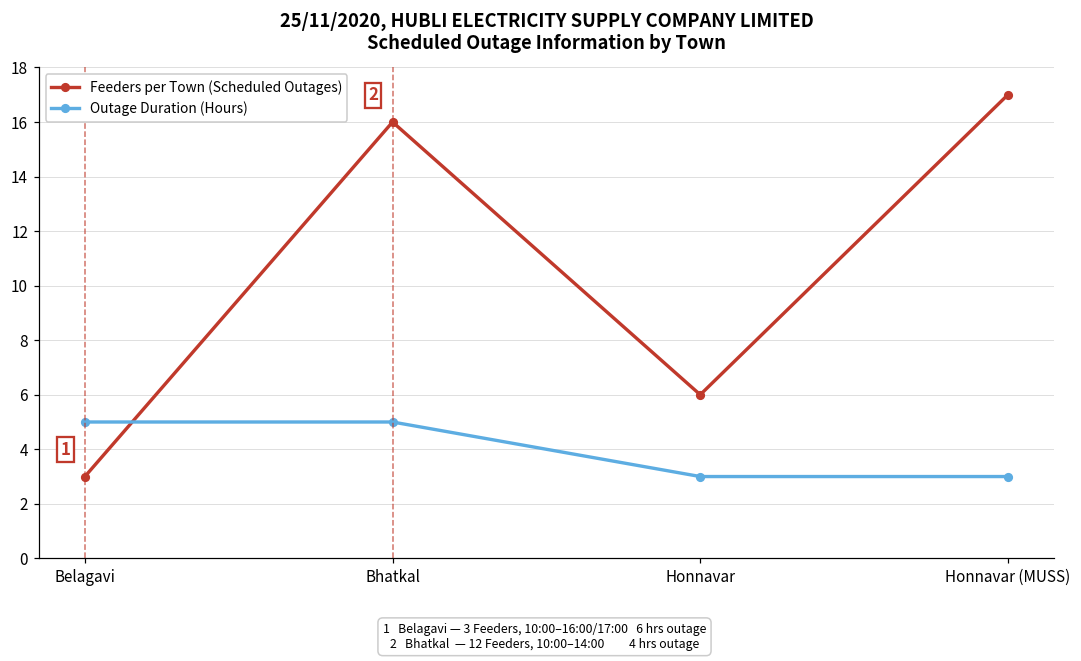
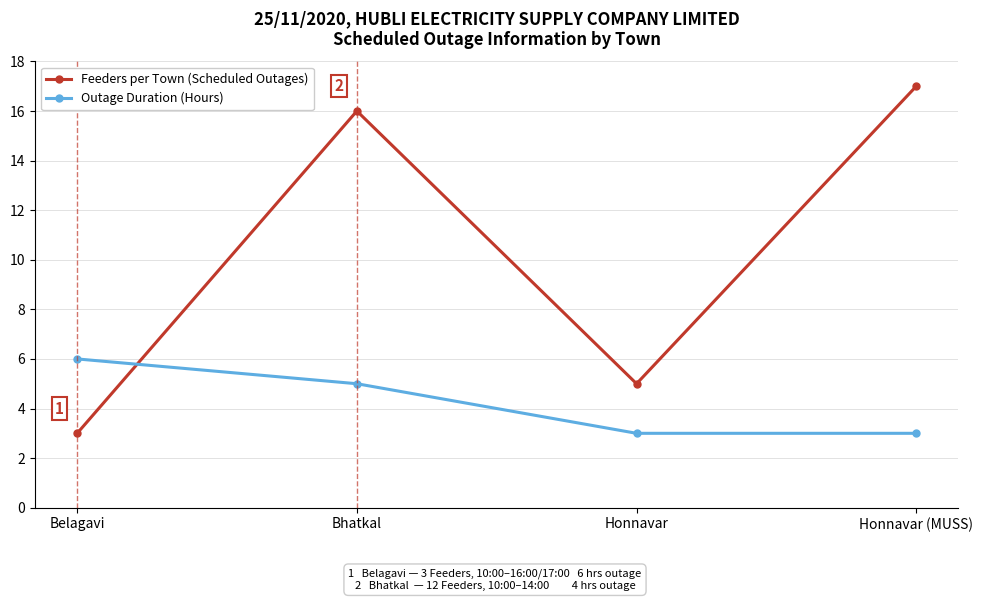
Outage Duration (Hours), Belagavi: 5 -> 6
Feeders per Town (Scheduled Outages), Honnavar: 6 -> 5
